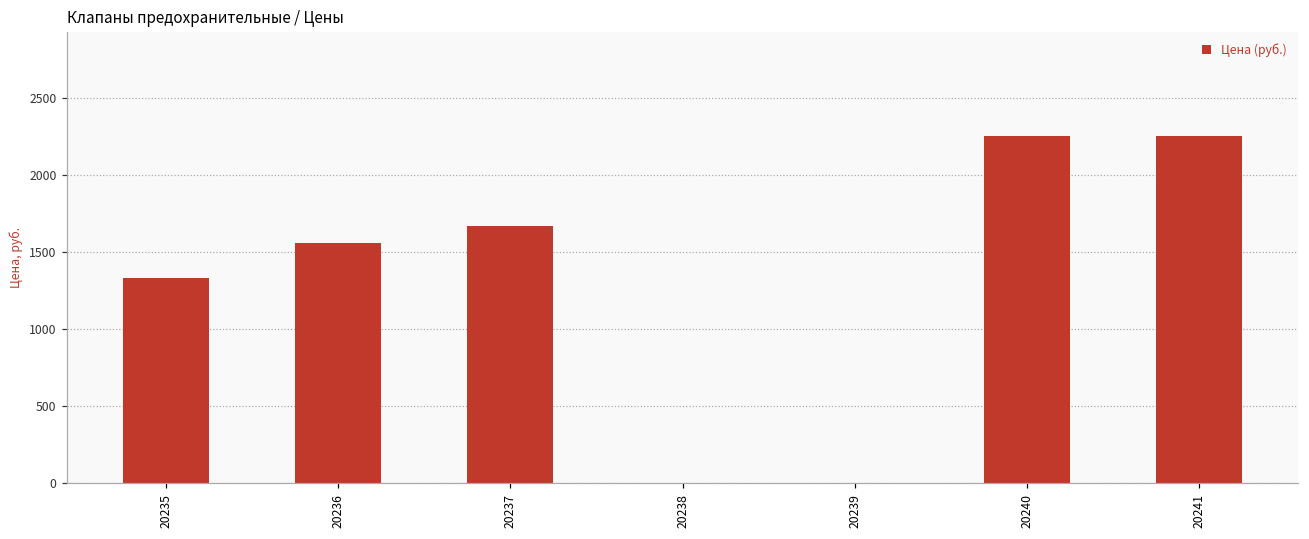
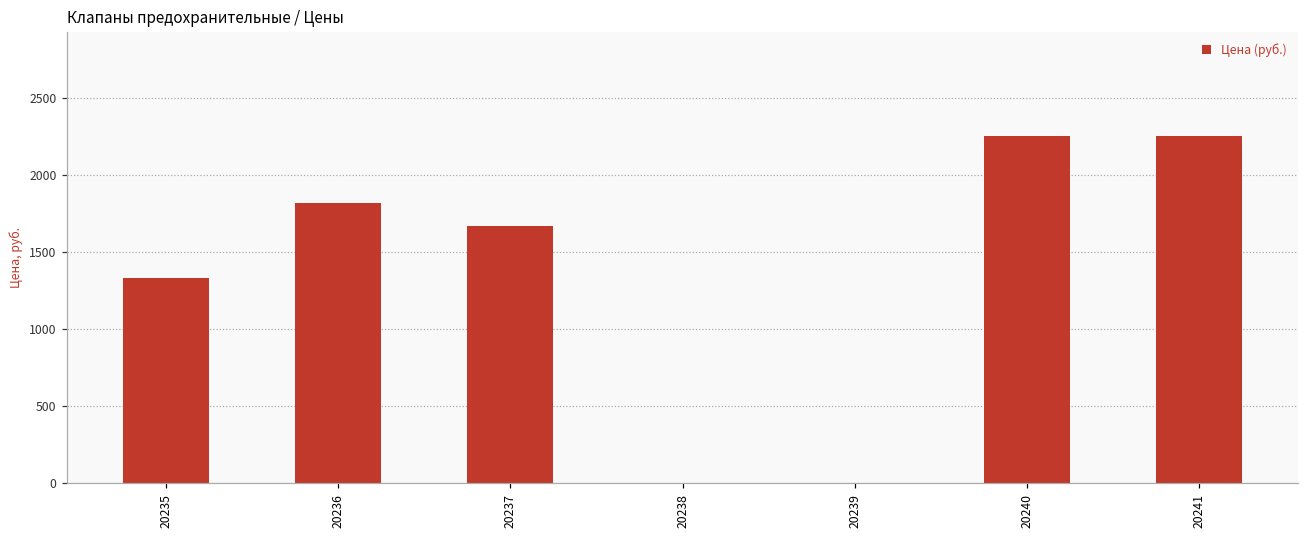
20236: 1560 -> 1820
